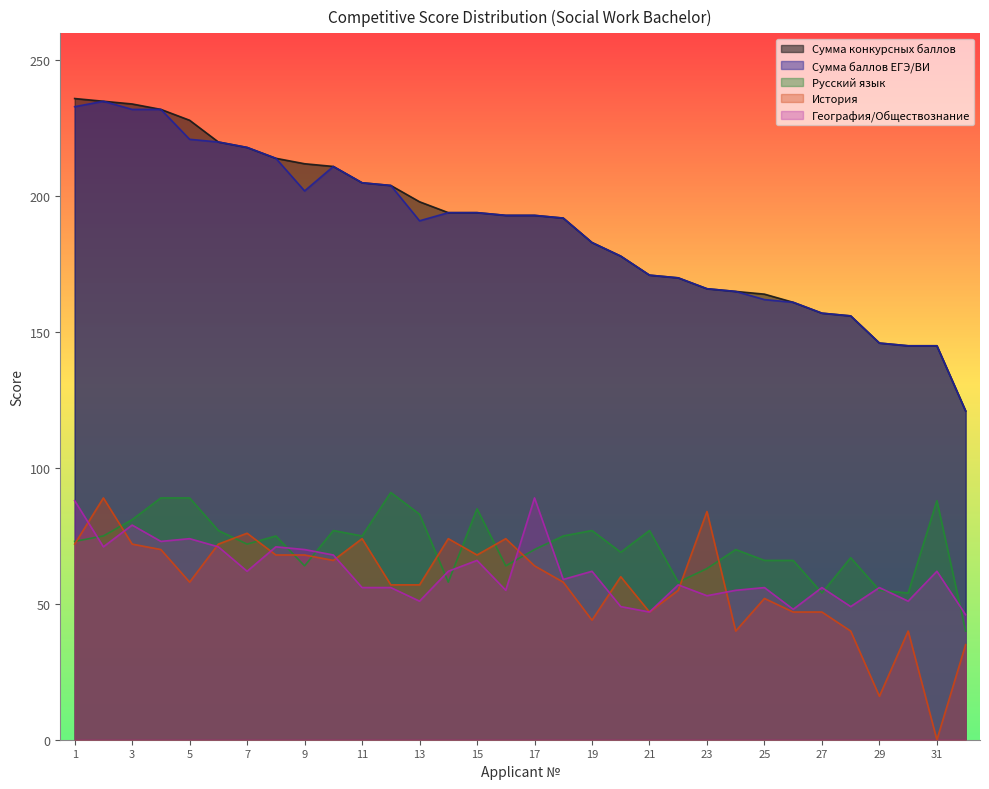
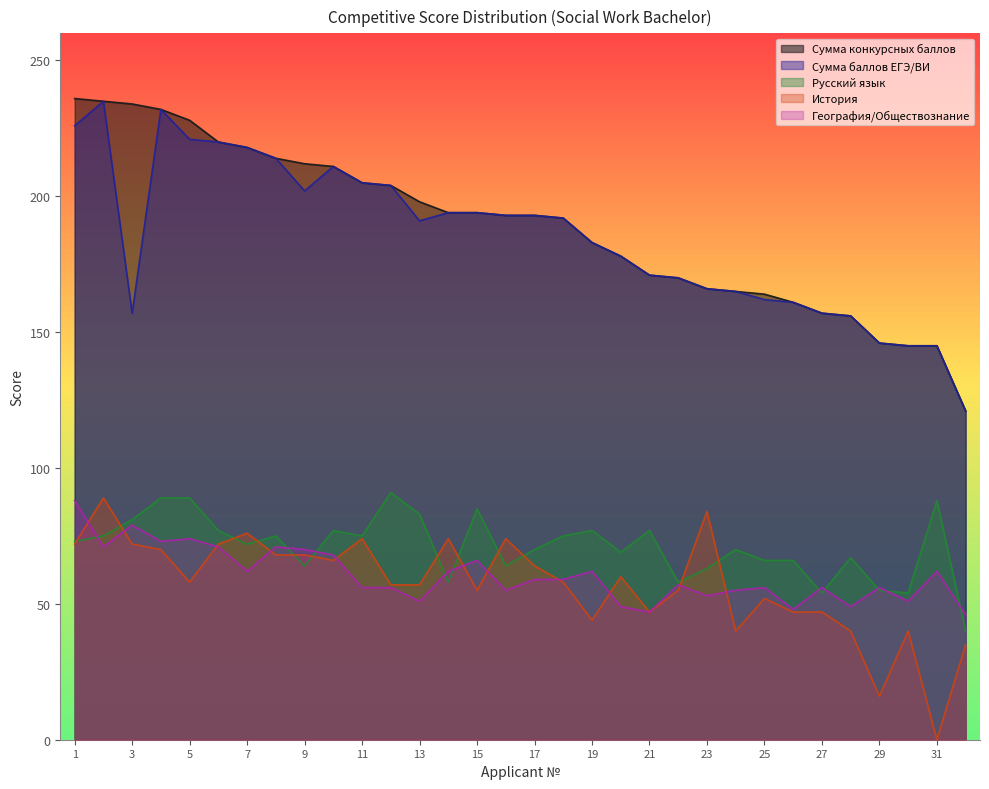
Сумма баллов ЕГЭ/ВИ, 1: 233 -> 226
Сумма баллов ЕГЭ/ВИ, 3: 232 -> 157
История, 15: 68 -> 55
География/Обществознание, 17: 89 -> 59
